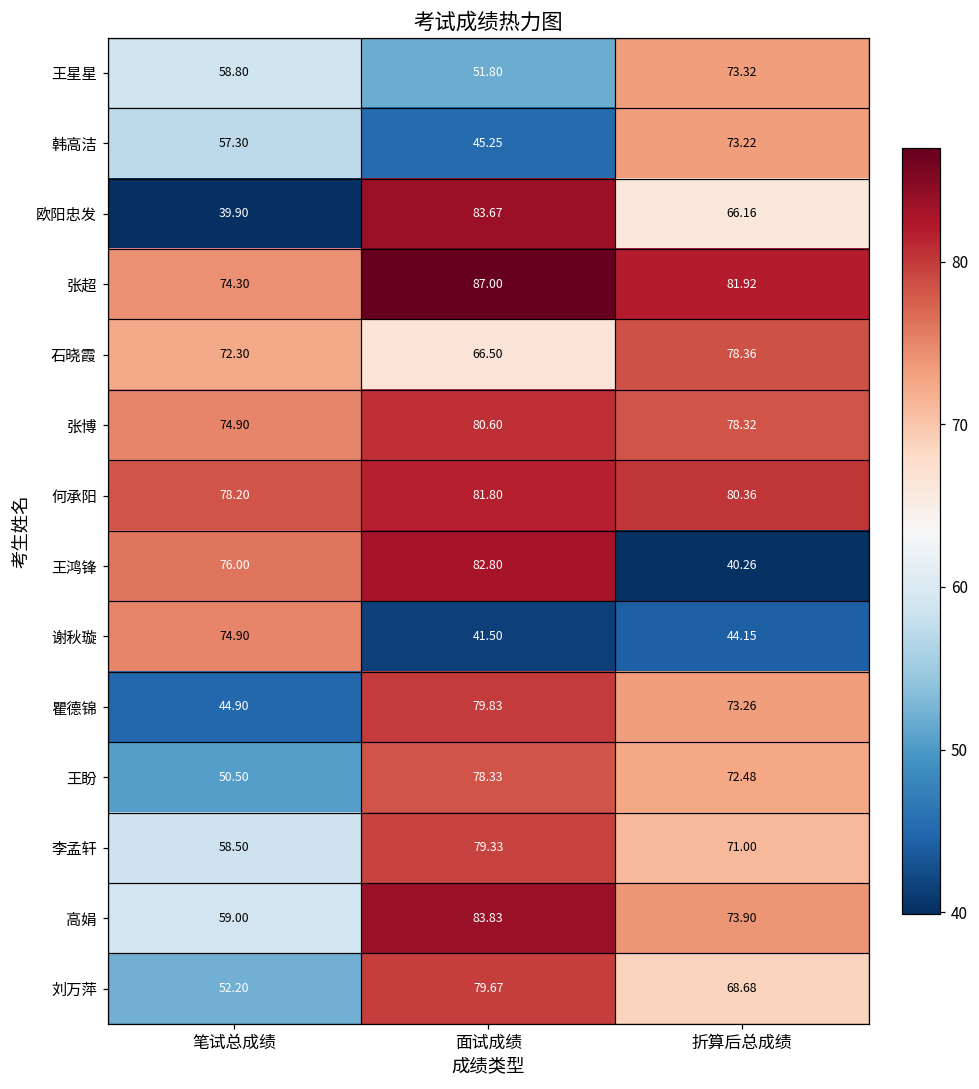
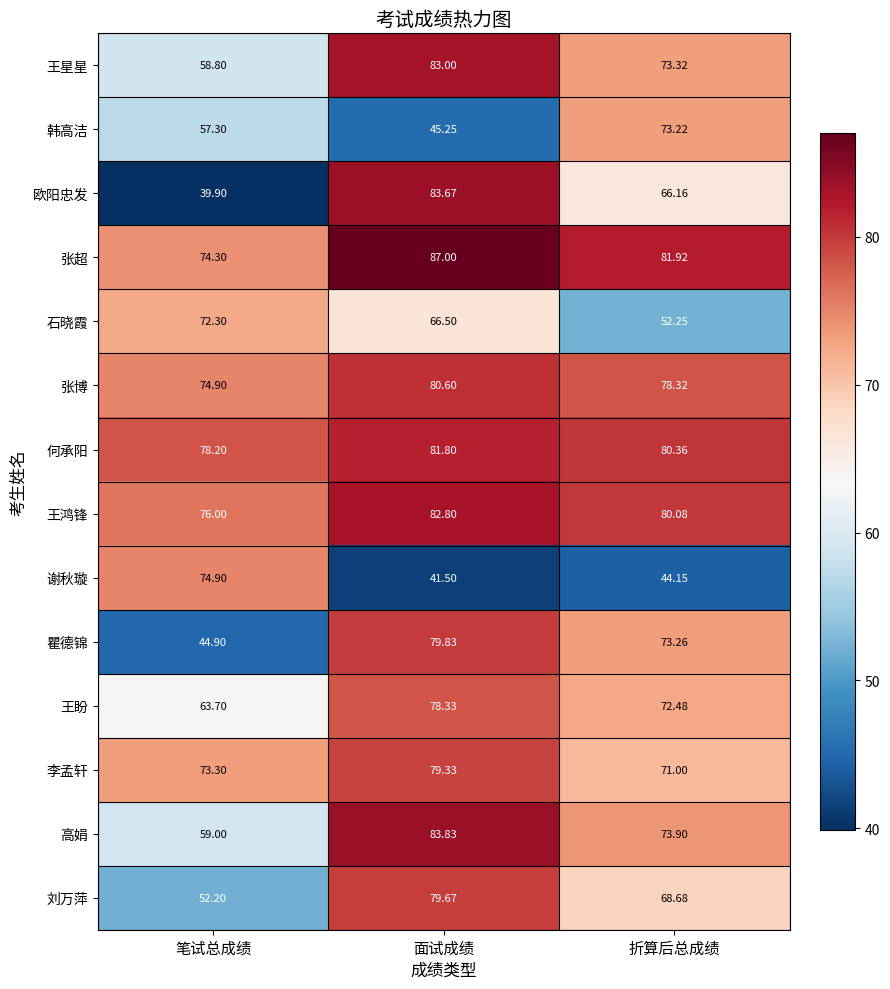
王星星, 面试成绩: 51.80 -> 83.00
石晓霞, 折算后总成绩: 78.36 -> 52.25
王鸿锋, 折算后总成绩: 40.26 -> 80.08
王盼, 笔试总成绩: 50.50 -> 63.70
李孟轩, 笔试总成绩: 58.50 -> 73.30
